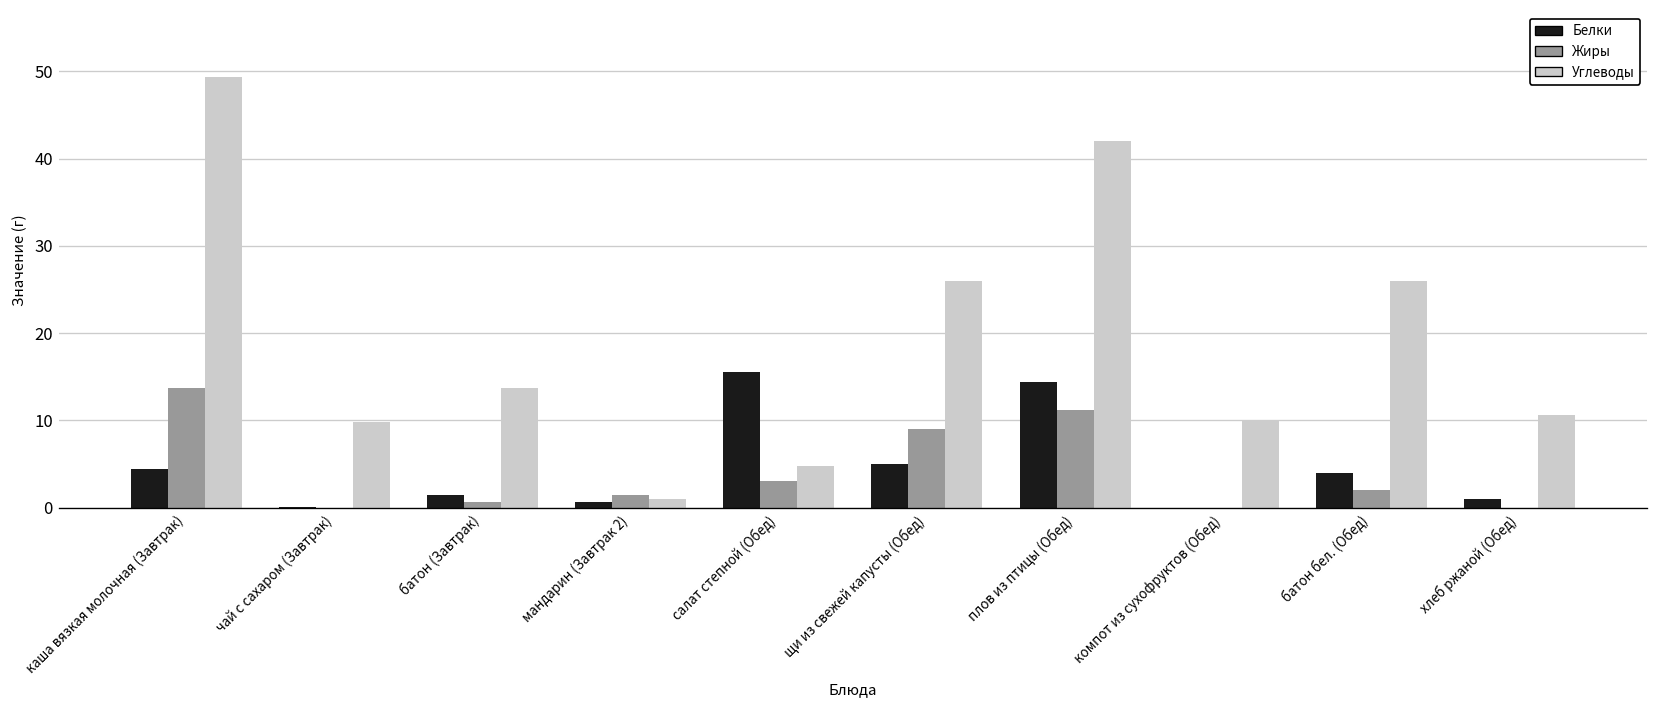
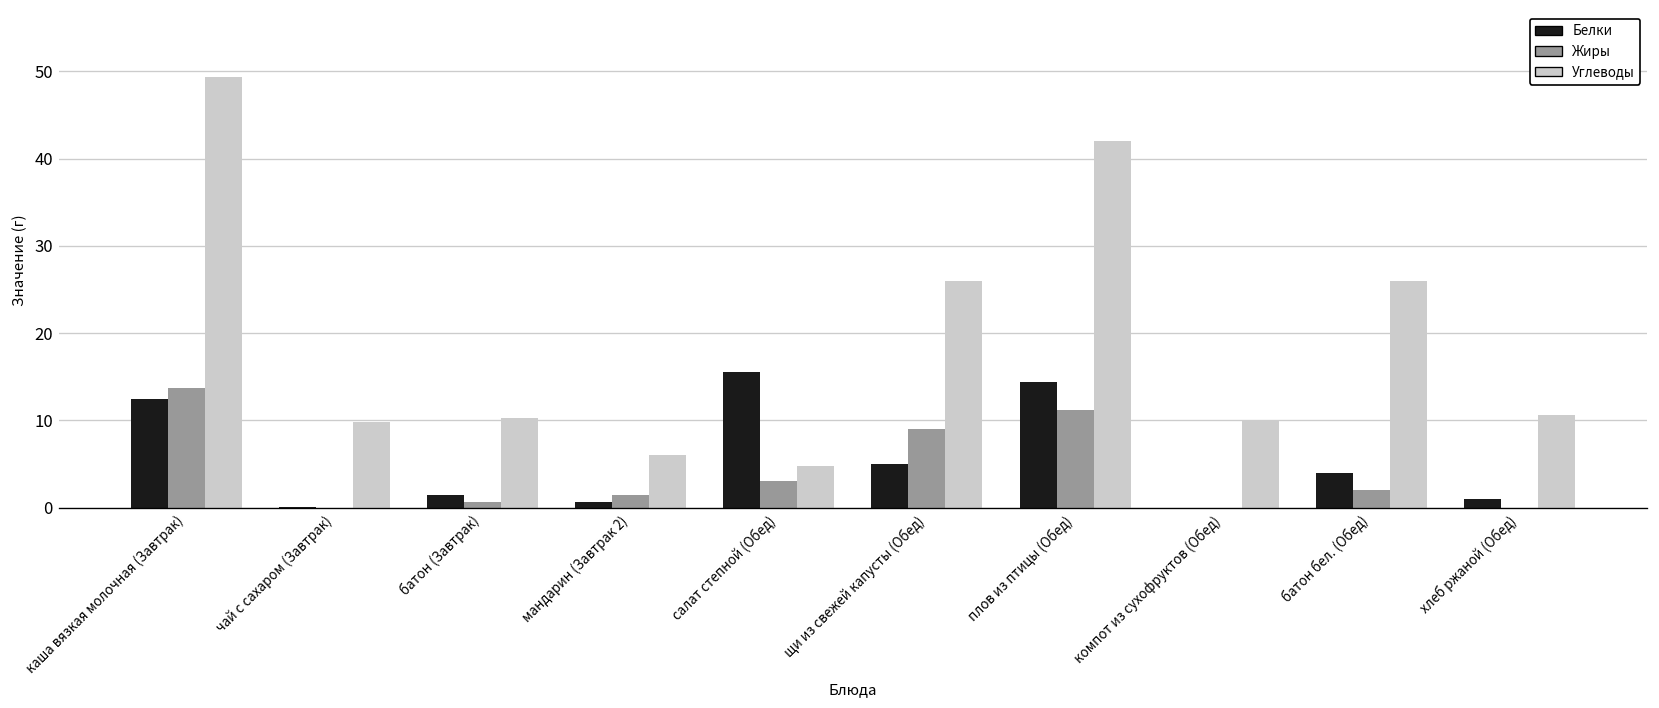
Белки, каша вязкая молочная (Завтрак): 4 -> 13
Углеводы, батон (Завтрак): 14 -> 10
Углеводы, мандарин (Завтрак 2): 1 -> 6
